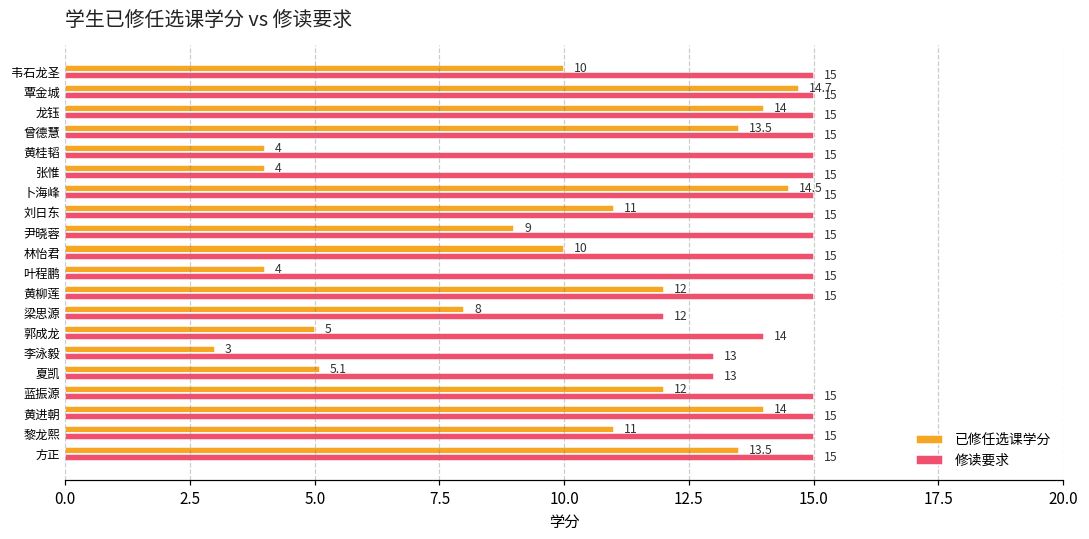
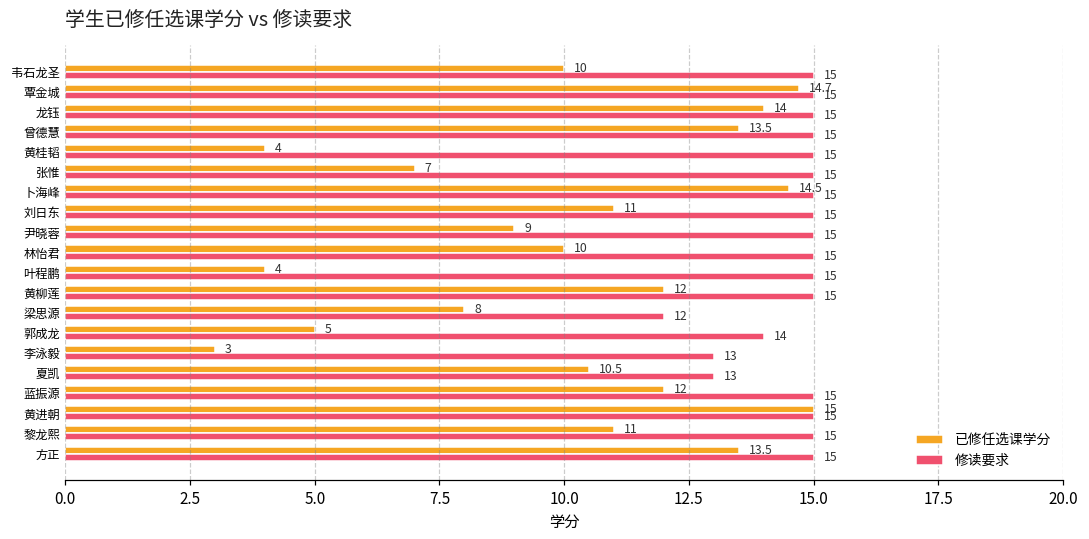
已修任选课学分, 张惟: 4 -> 7
已修任选课学分, 夏凯: 5.1 -> 10.5
已修任选课学分, 黄进朝: 14 -> 15
